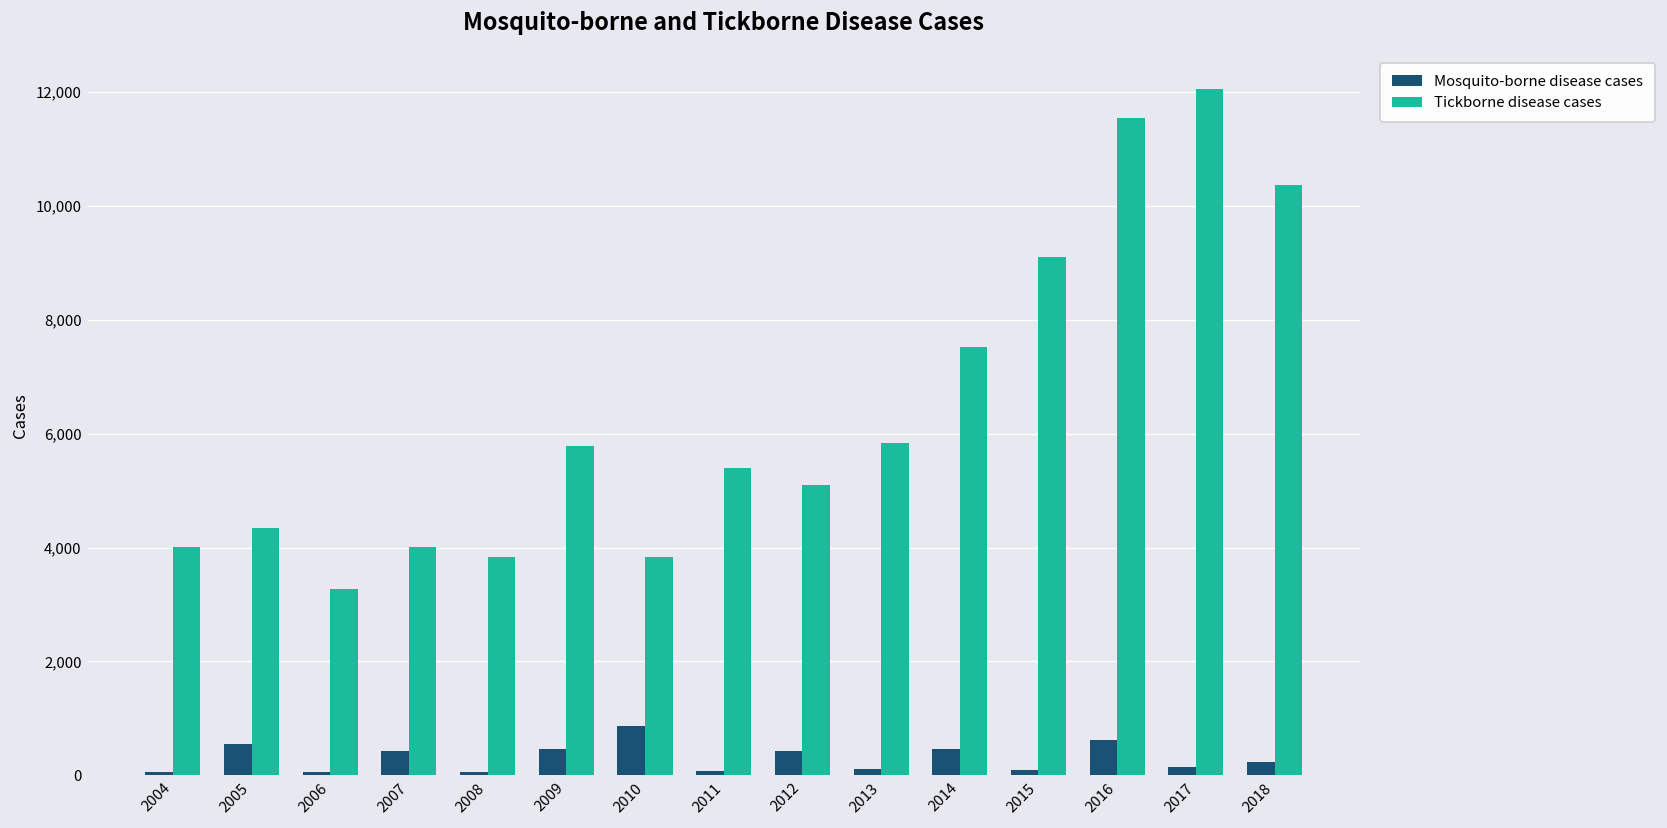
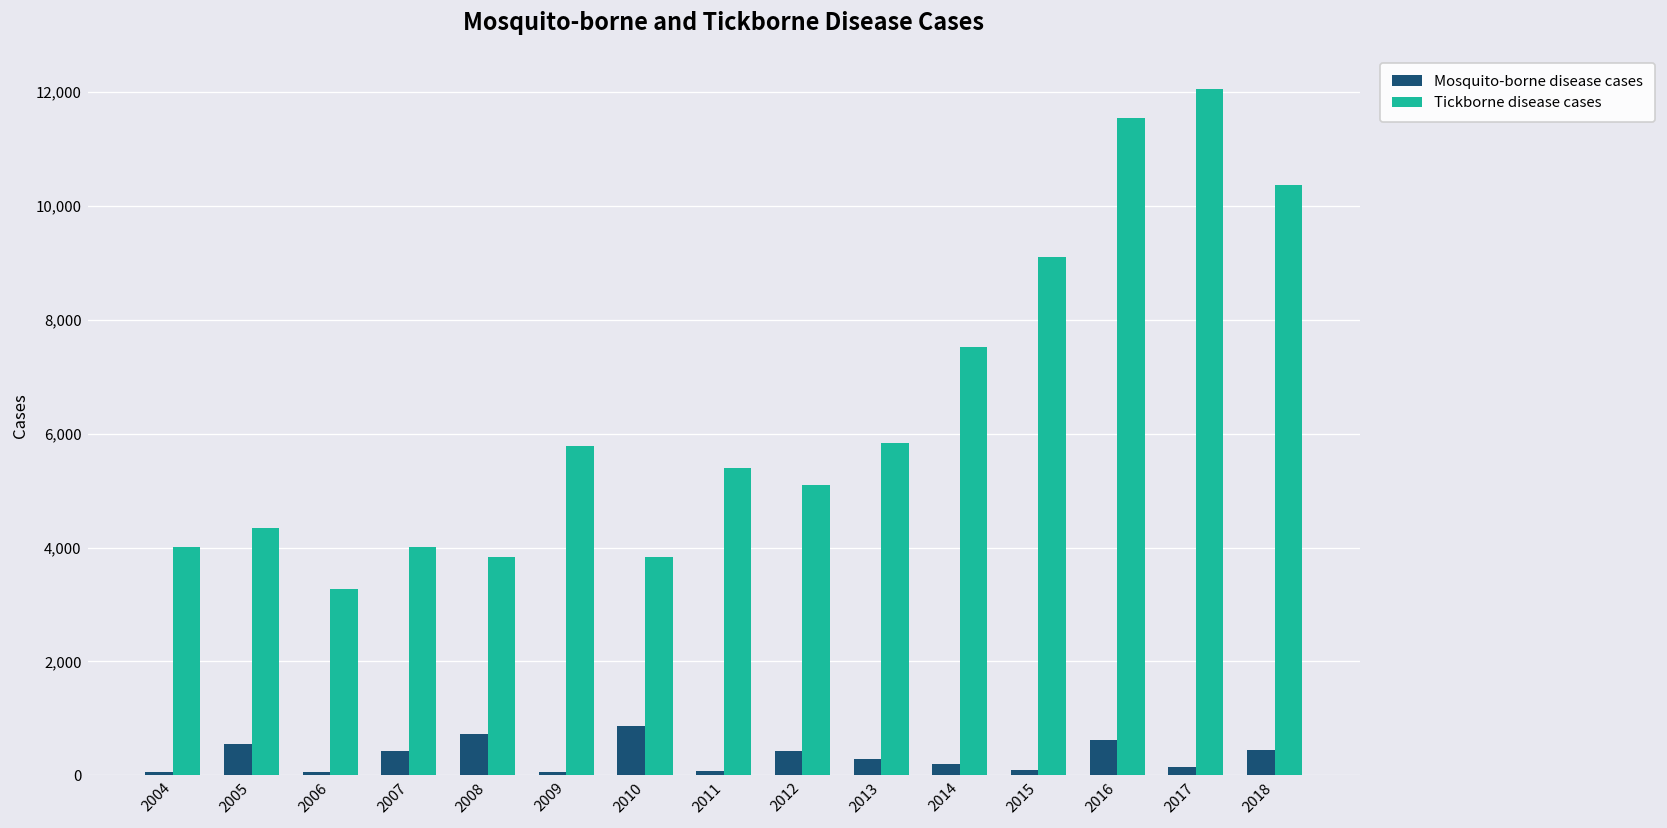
Mosquito-borne disease cases, 2008: 100 -> 700
Mosquito-borne disease cases, 2009: 500 -> 100
Mosquito-borne disease cases, 2013: 100 -> 300
Mosquito-borne disease cases, 2014: 500 -> 200
Mosquito-borne disease cases, 2018: 200 -> 400
